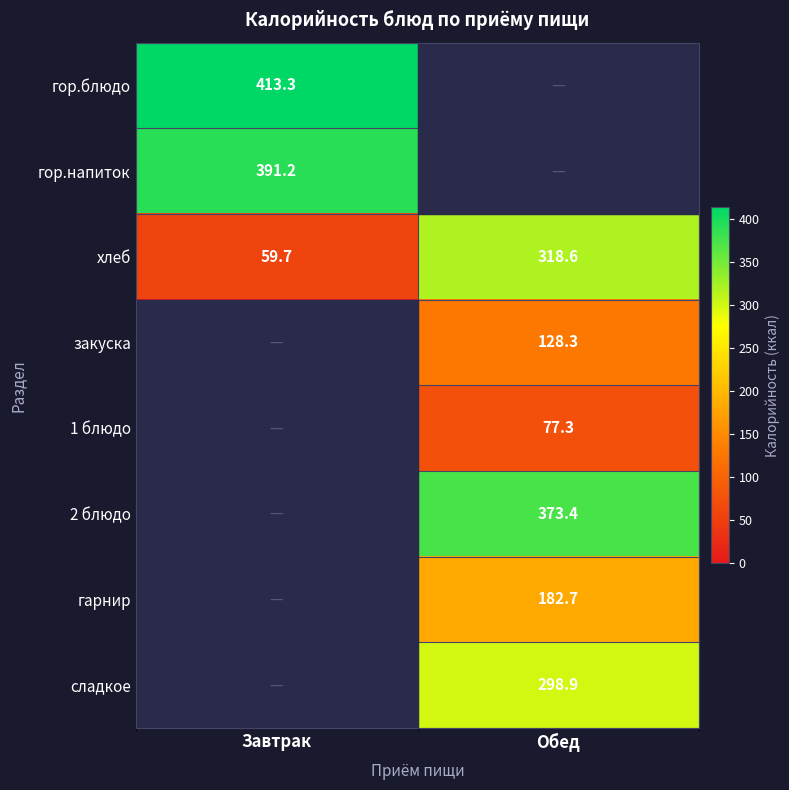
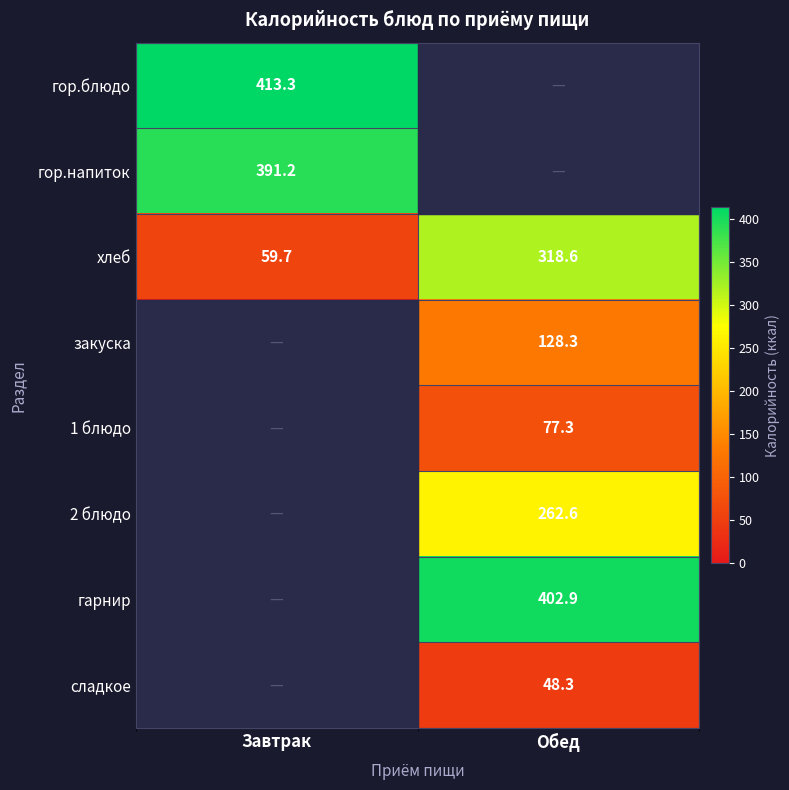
2 блюдо, Обед: 373.4 -> 262.6
гарнир, Обед: 182.7 -> 402.9
сладкое, Обед: 298.9 -> 48.3
